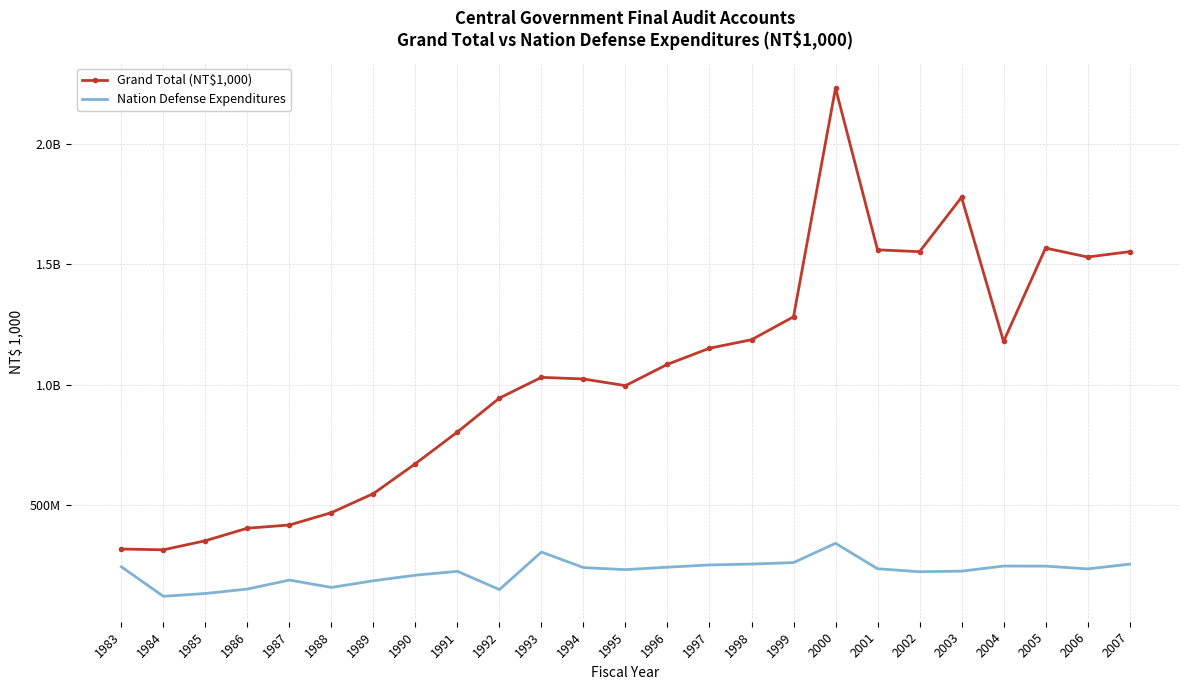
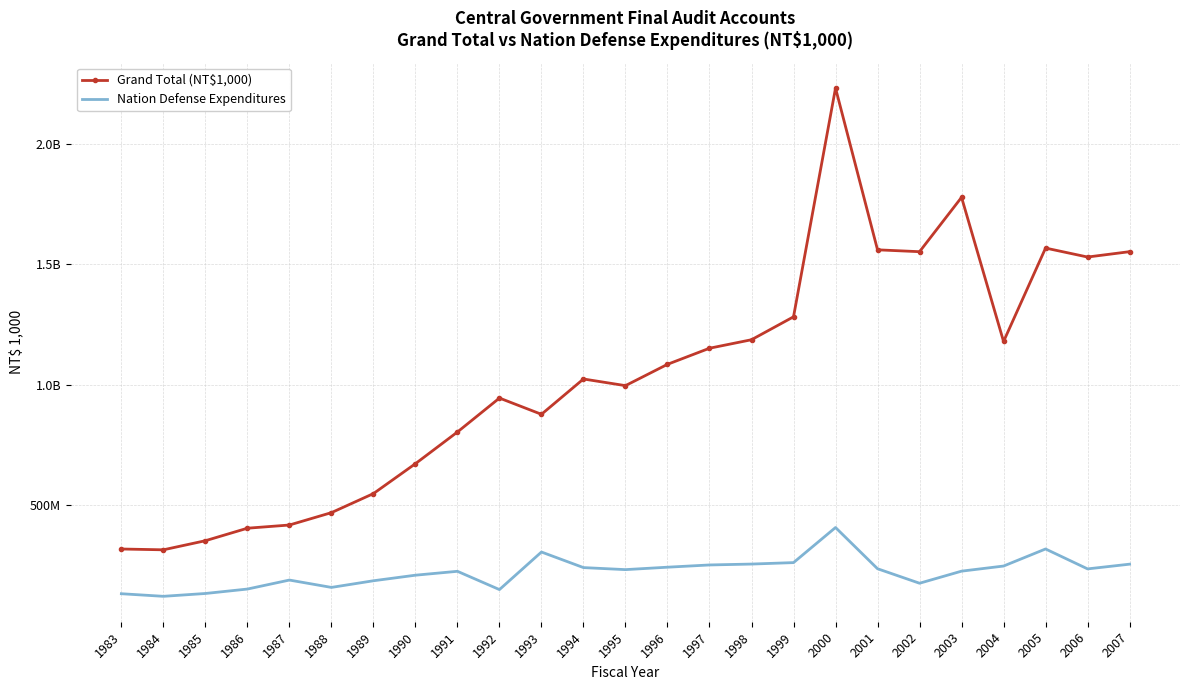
Nation Defense Expenditures, 1983: 250000000 -> 130000000
Grand Total (NT$1,000), 1993: 1030000000 -> 880000000
Nation Defense Expenditures, 2000: 340000000 -> 410000000
Nation Defense Expenditures, 2002: 230000000 -> 180000000
Nation Defense Expenditures, 2005: 250000000 -> 320000000
